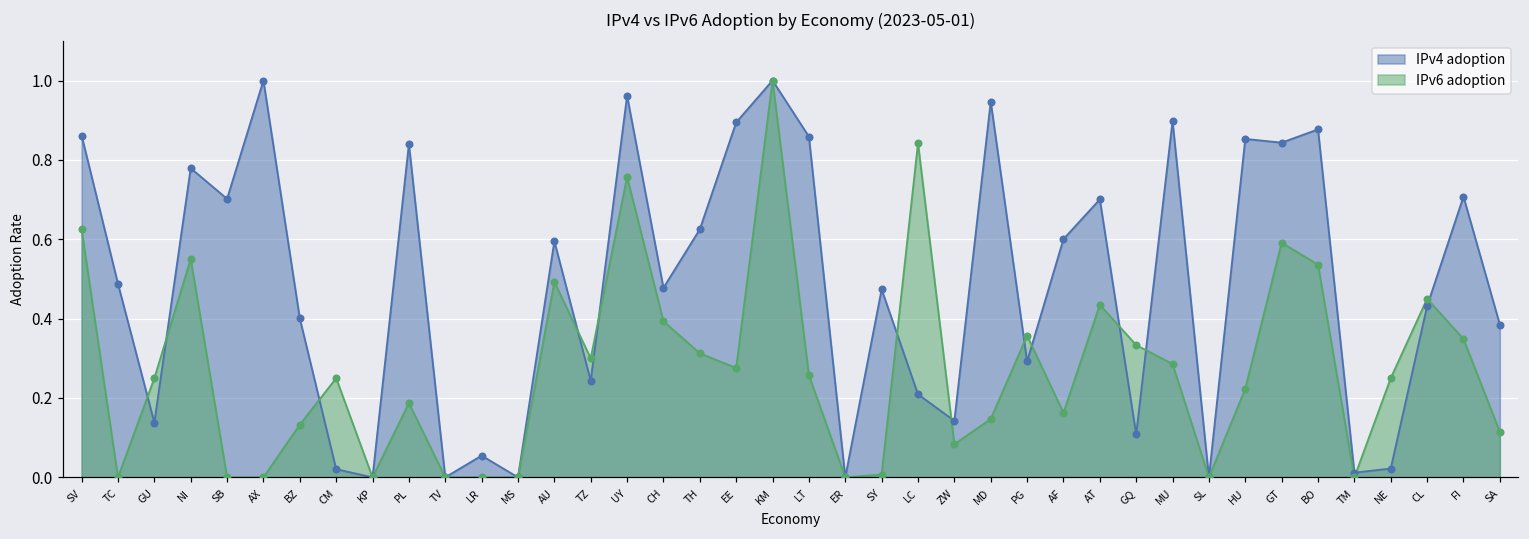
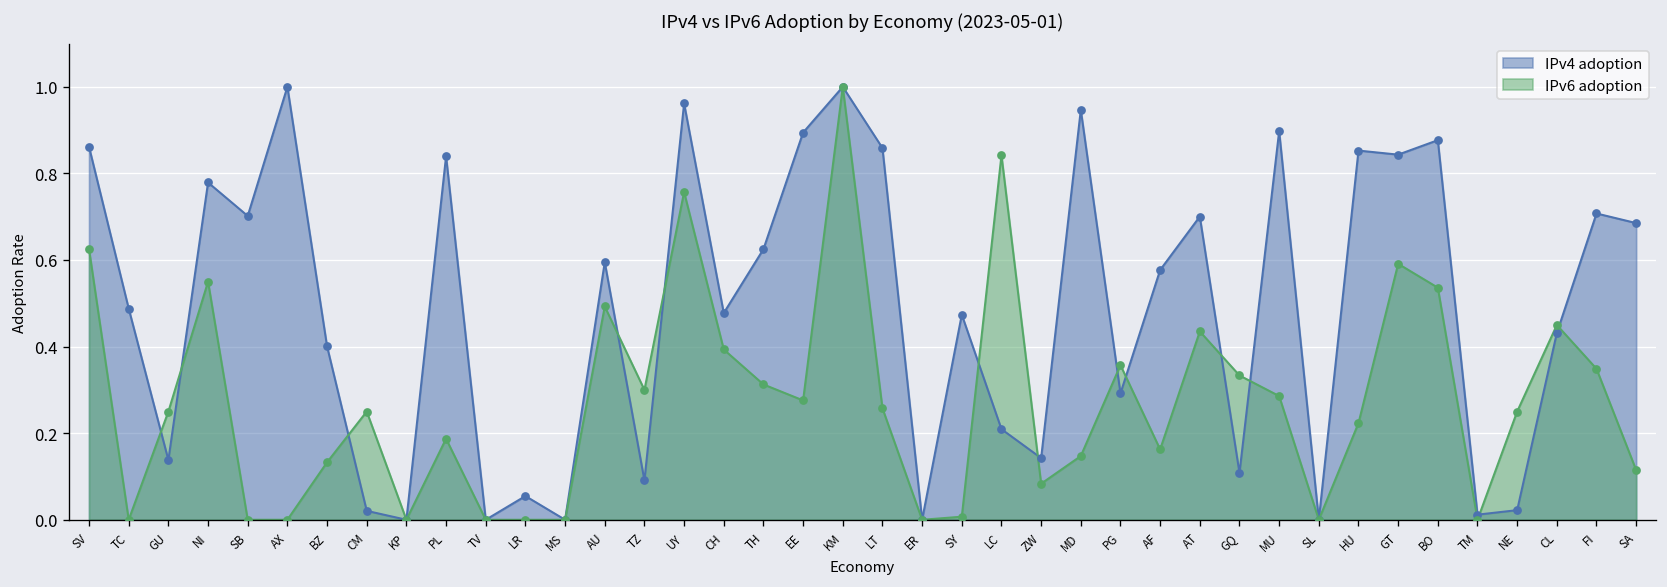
IPv4 adoption, TZ: 0.24 -> 0.09
IPv4 adoption, AF: 0.60 -> 0.58
IPv4 adoption, SA: 0.39 -> 0.69
